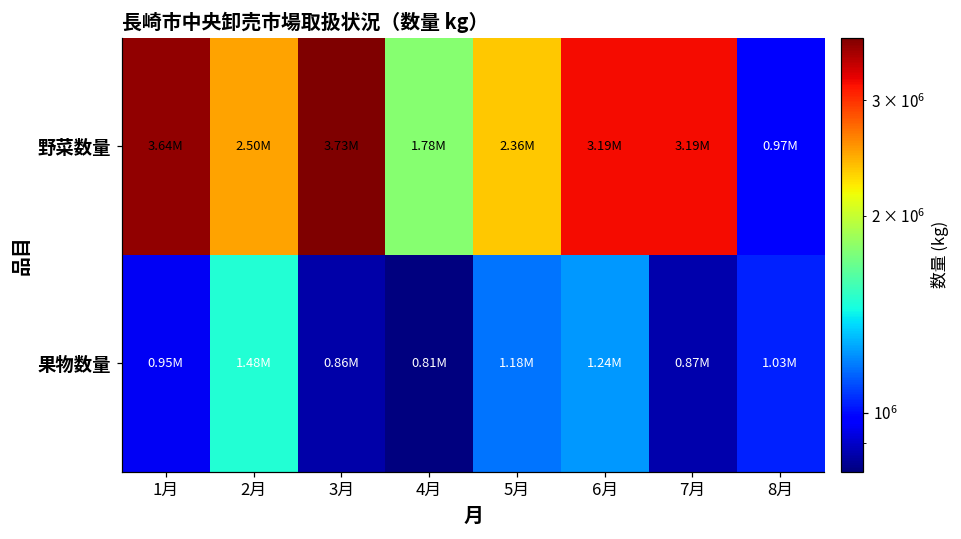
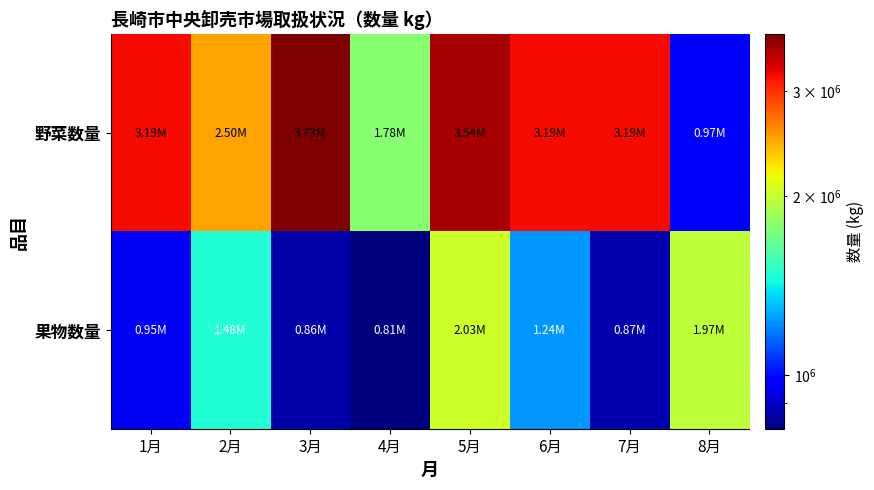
野菜数量, 1月: 3.64M -> 3.19M
野菜数量, 5月: 2.36M -> 3.54M
果物数量, 5月: 1.18M -> 2.03M
果物数量, 8月: 1.03M -> 1.97M
